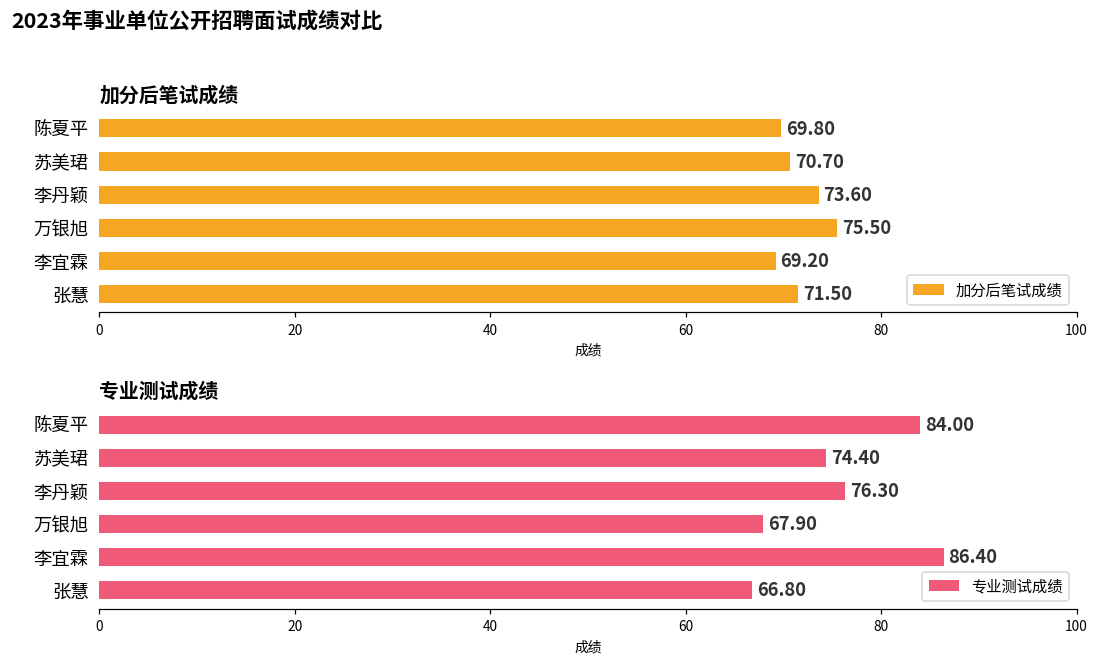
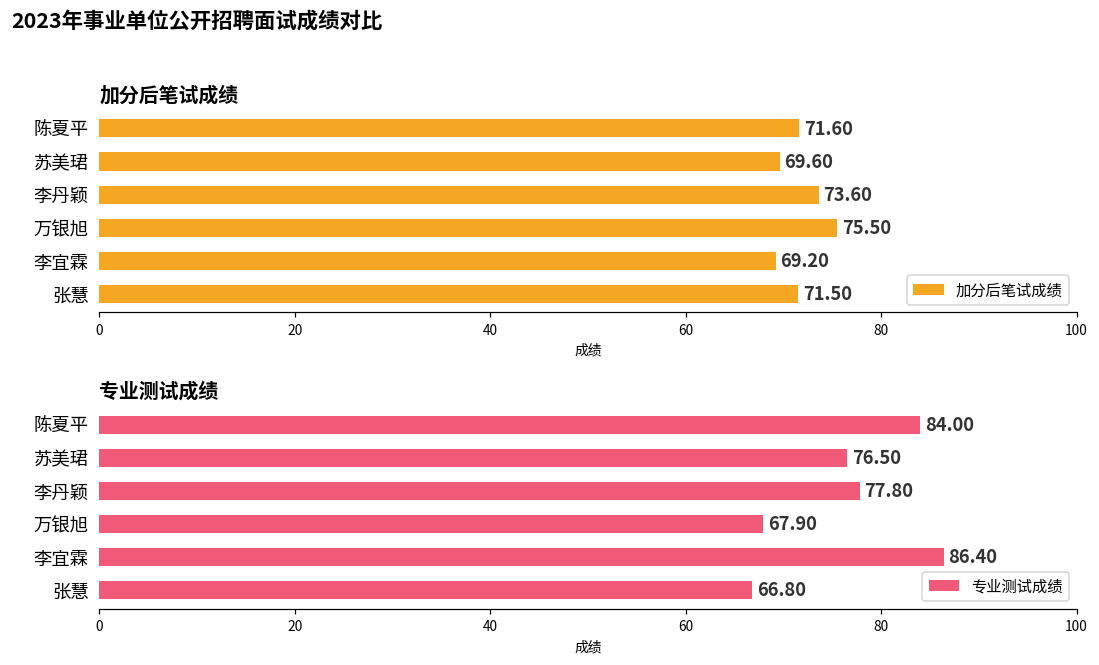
加分后笔试成绩, 陈夏平: 69.80 -> 71.60
加分后笔试成绩, 苏美珺: 70.70 -> 69.60
专业测试成绩, 苏美珺: 74.40 -> 76.50
专业测试成绩, 李丹颖: 76.30 -> 77.80
